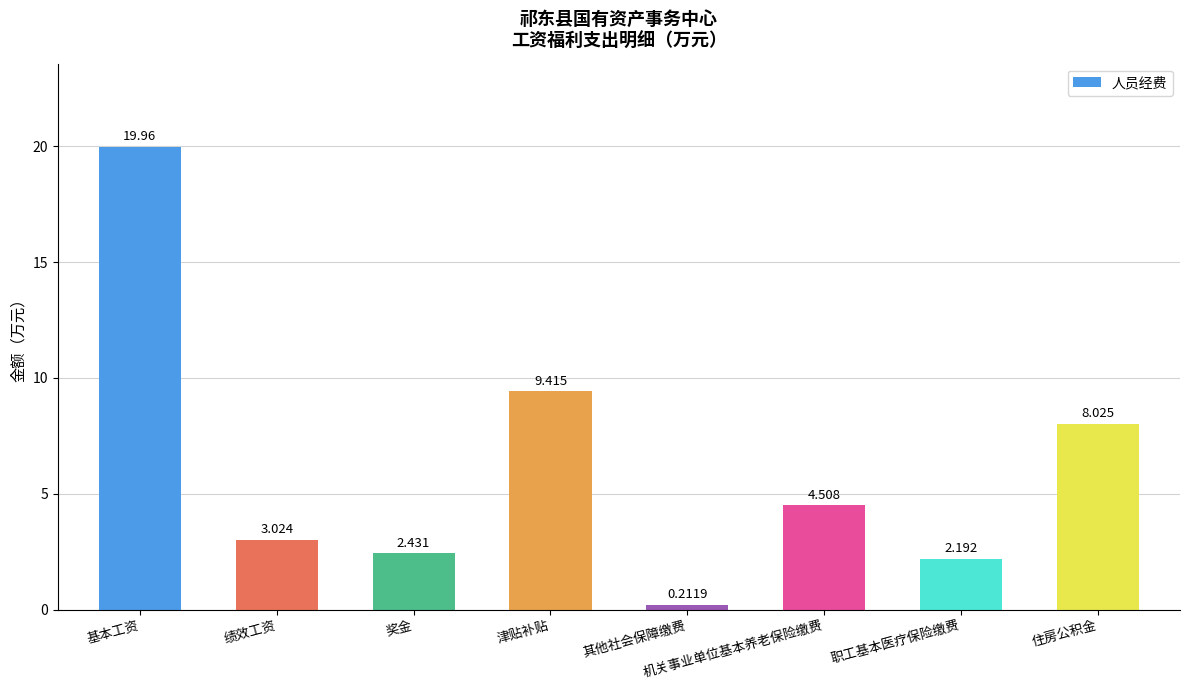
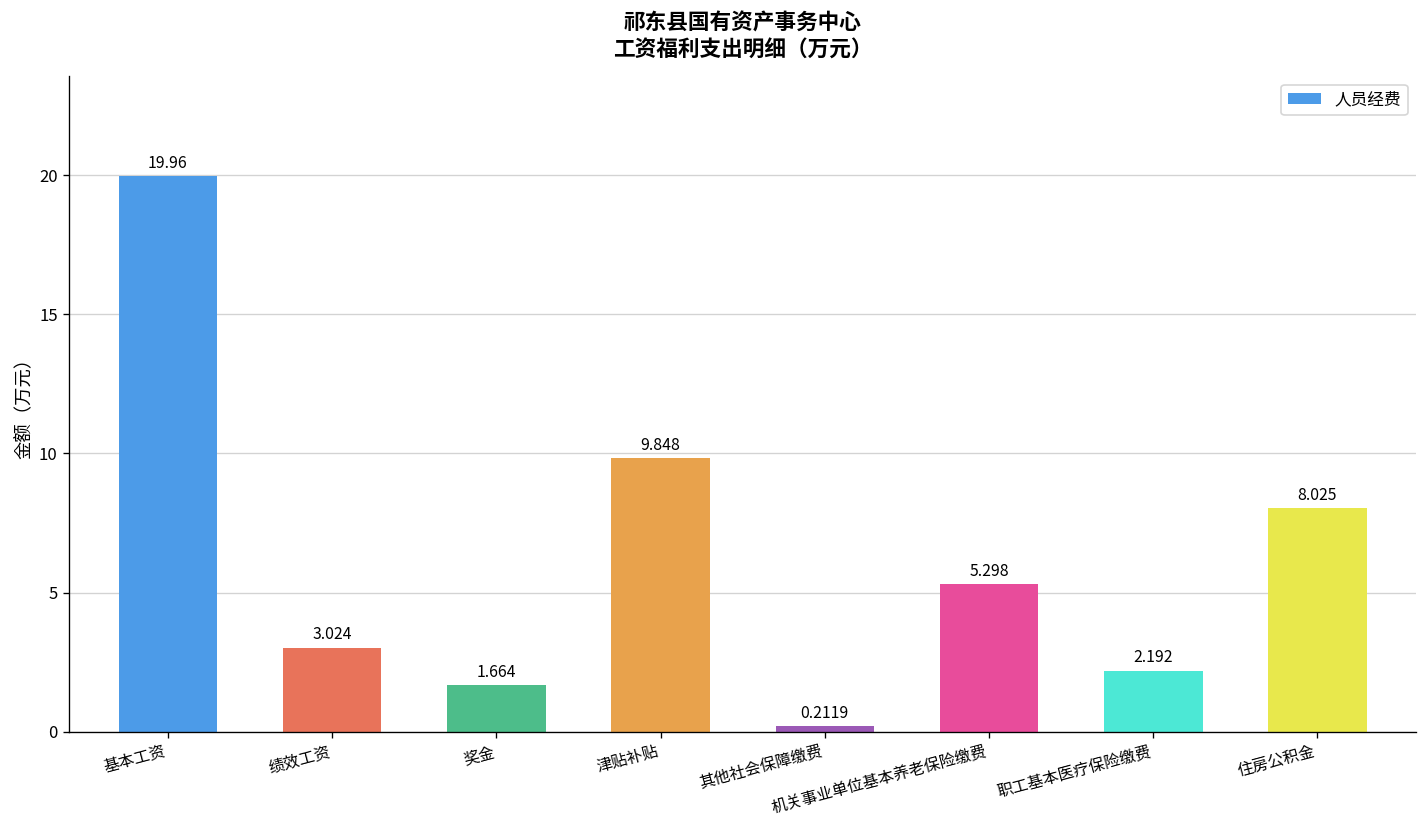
奖金: 2.431 -> 1.664
津贴补贴: 9.415 -> 9.848
机关事业单位基本养老保险缴费: 4.508 -> 5.298
